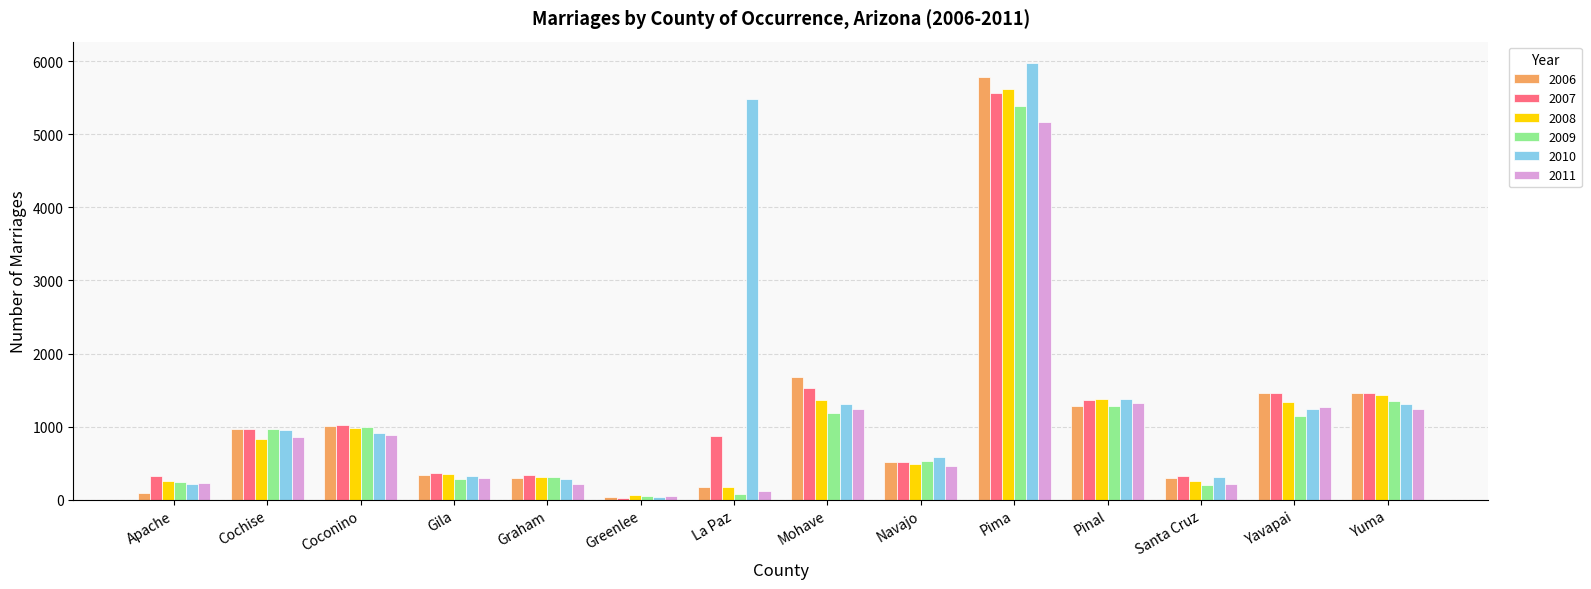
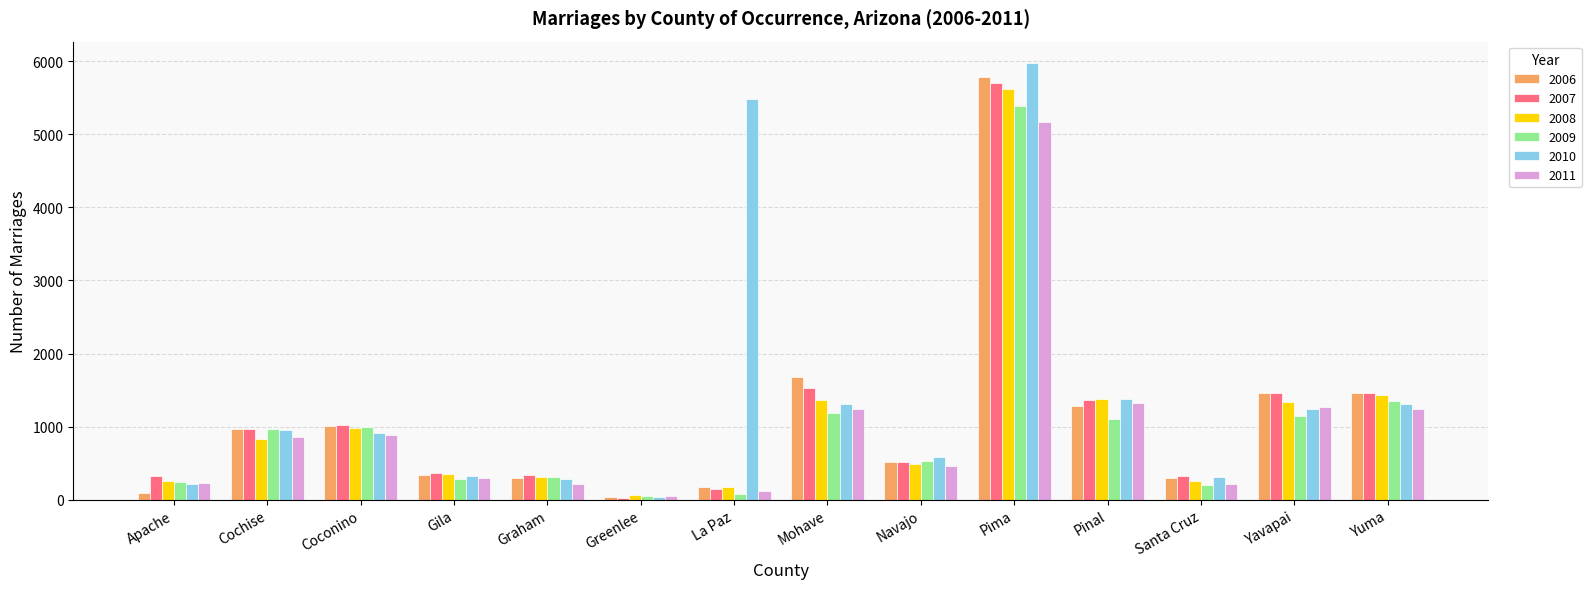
2007, La Paz: 900 -> 100
2007, Pima: 5600 -> 5700
2009, Pinal: 1300 -> 1100
